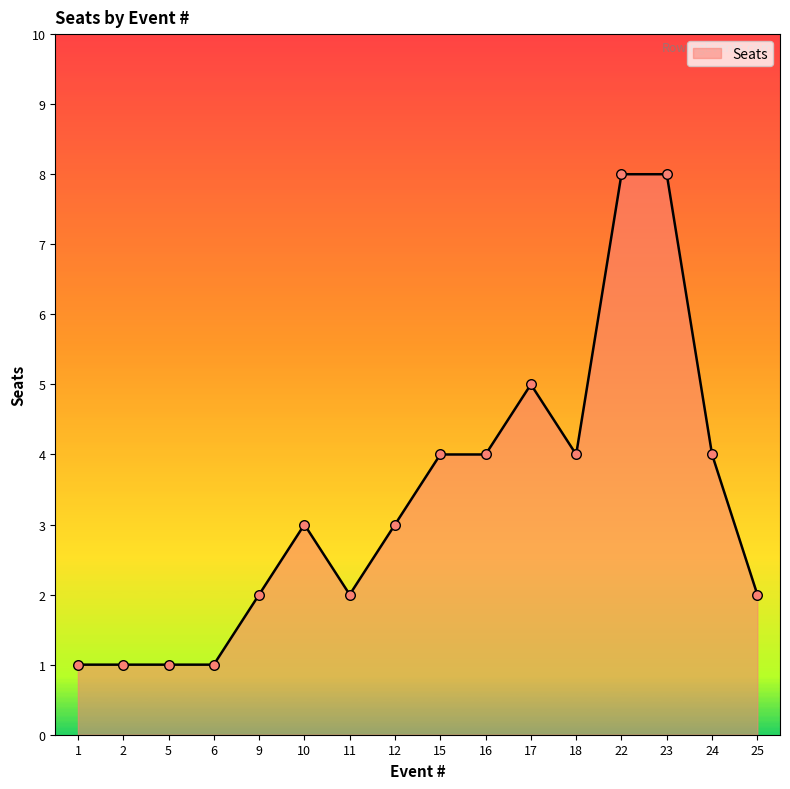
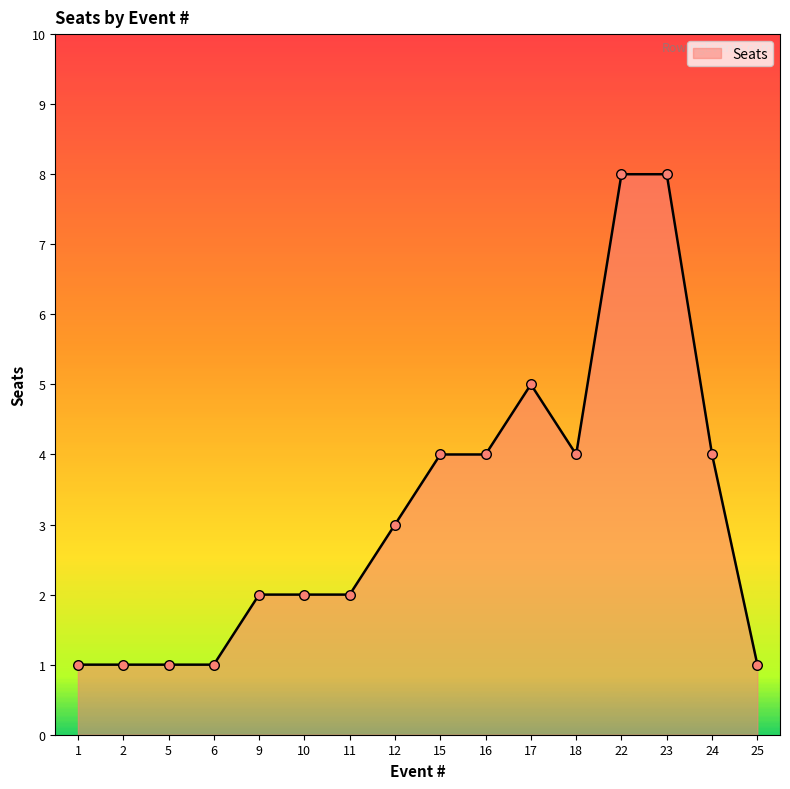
10: 3 -> 2
25: 2 -> 1
